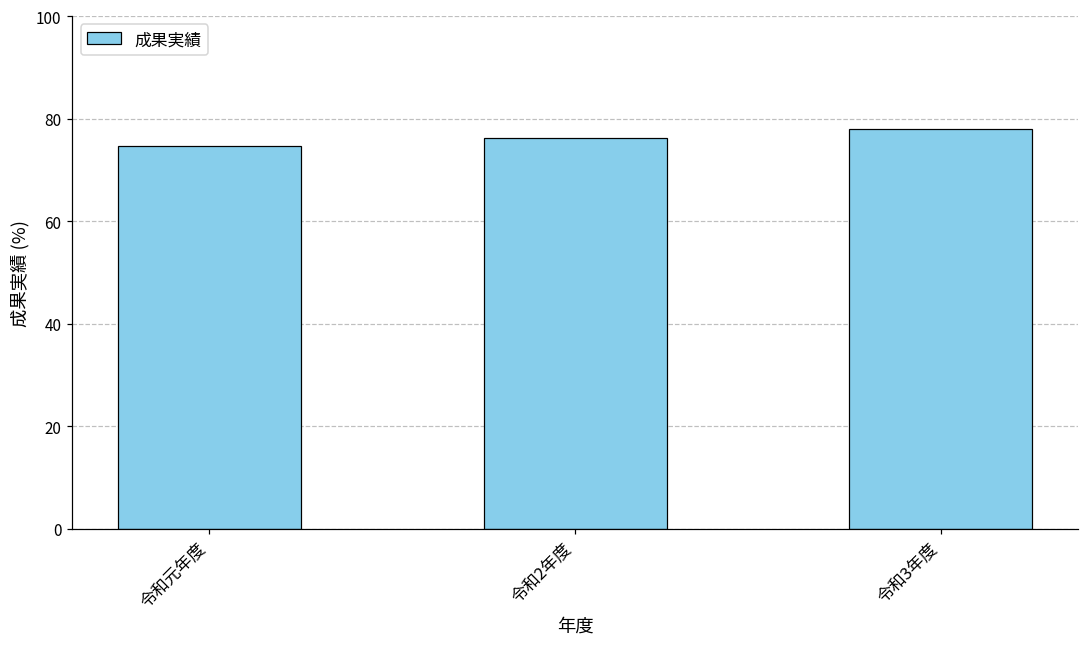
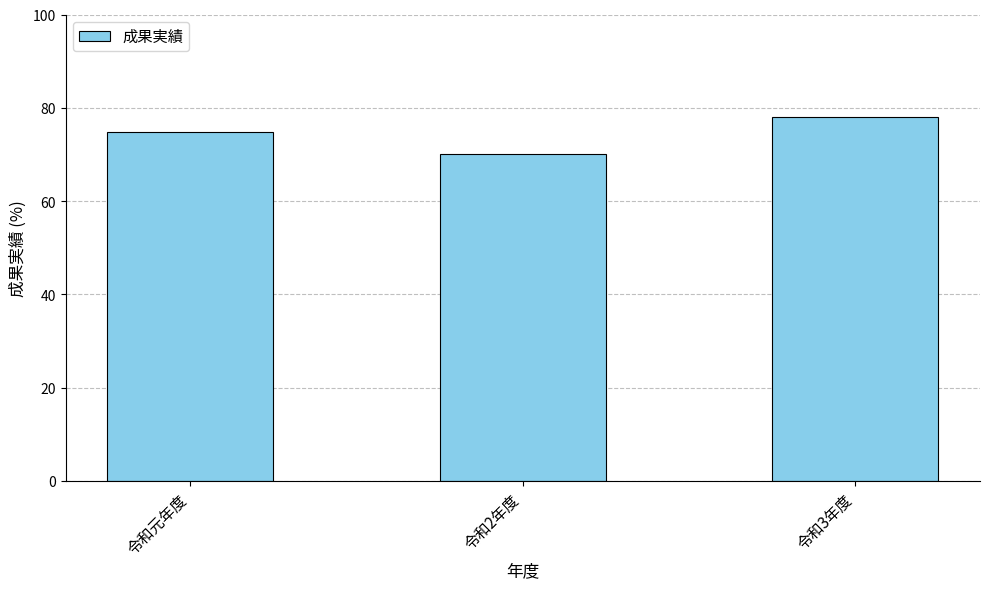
令和2年度: 76 -> 70
